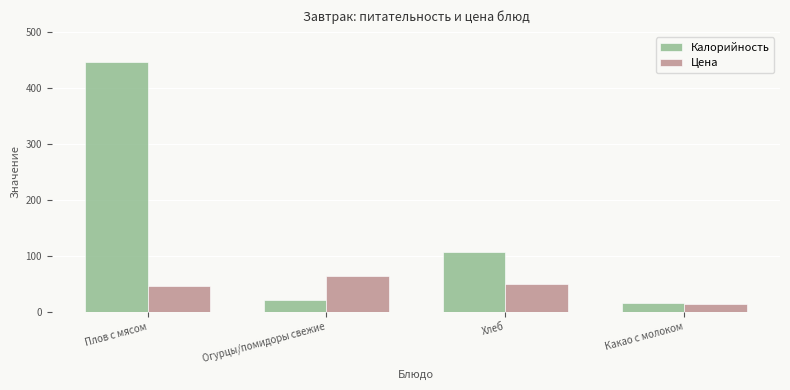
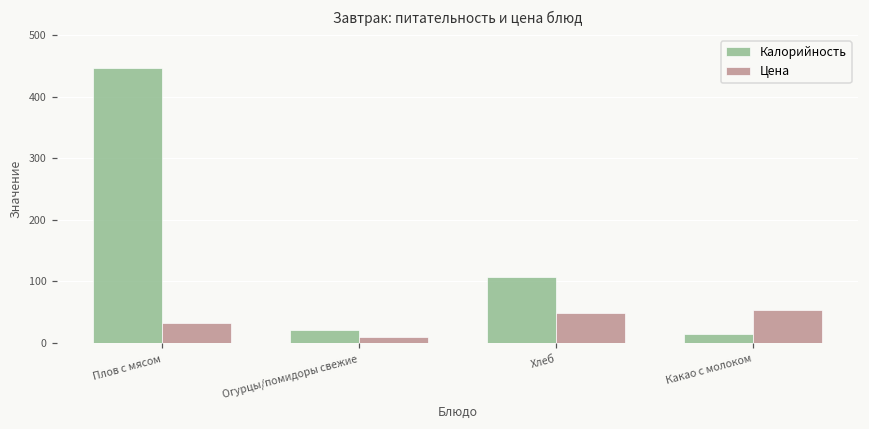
Цена, Плов с мясом: 50 -> 30
Цена, Огурцы/помидоры свежие: 60 -> 10
Цена, Какао с молоком: 10 -> 50
